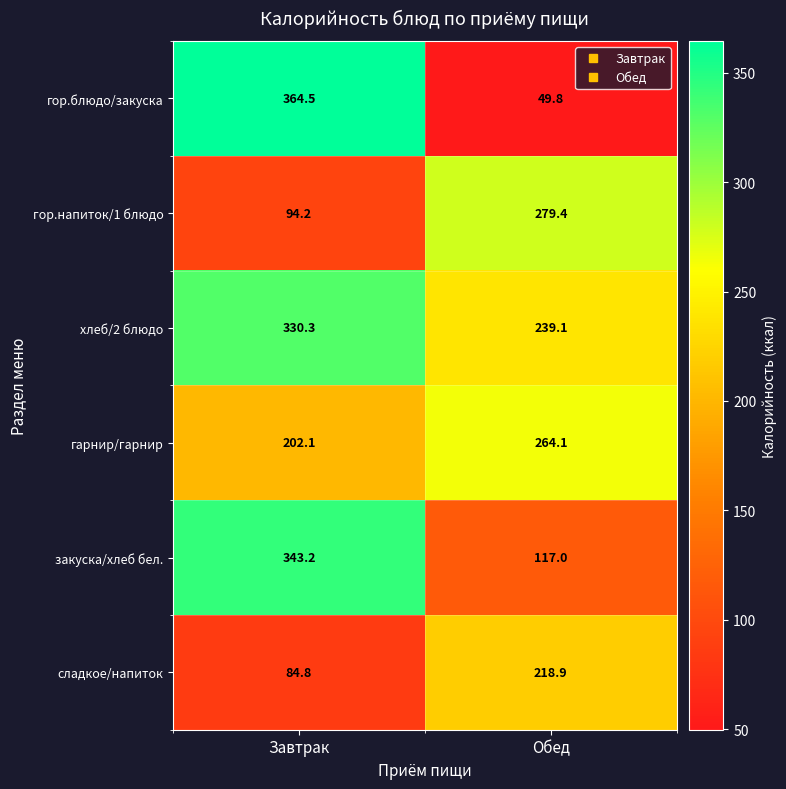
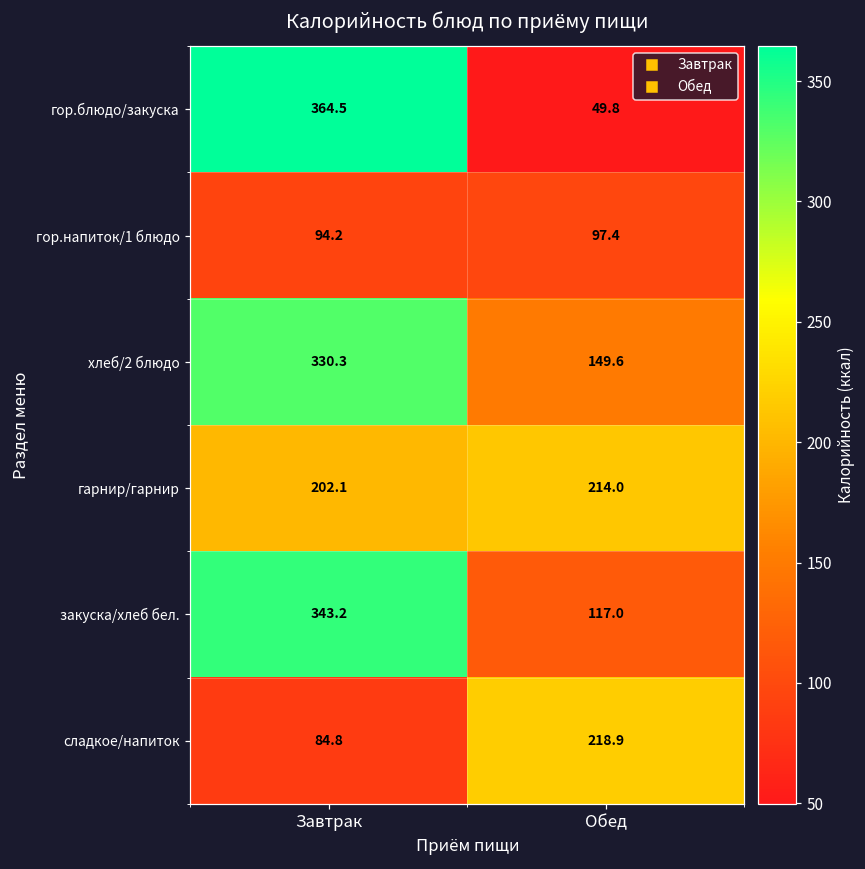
гор.напиток/1 блюдо, Обед: 279.4 -> 97.4
хлеб/2 блюдо, Обед: 239.1 -> 149.6
гарнир/гарнир, Обед: 264.1 -> 214.0
